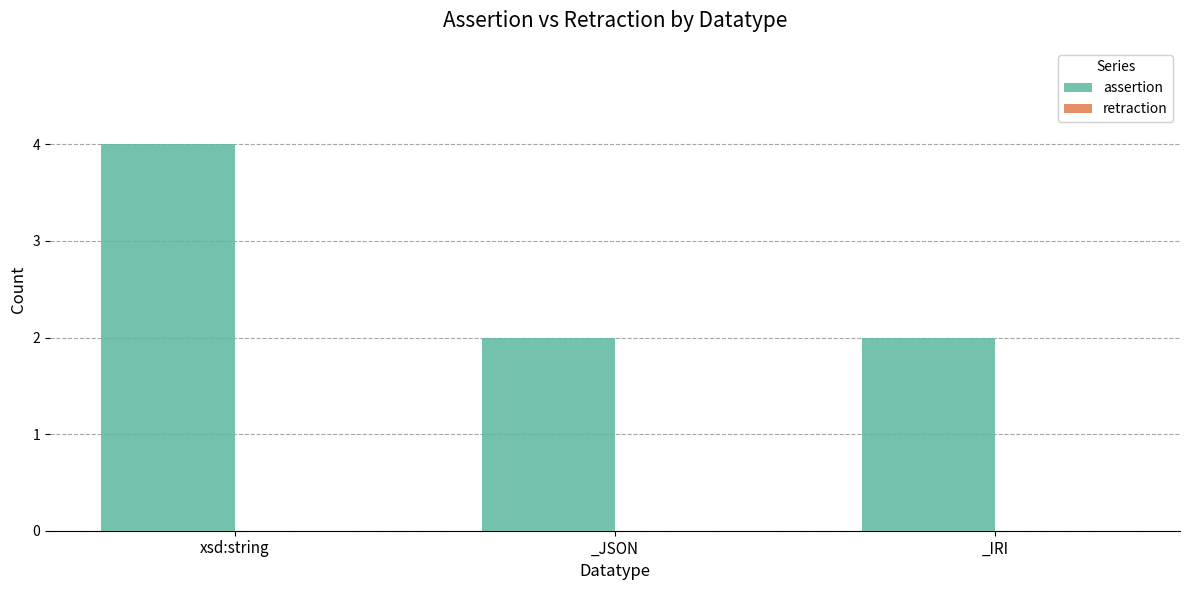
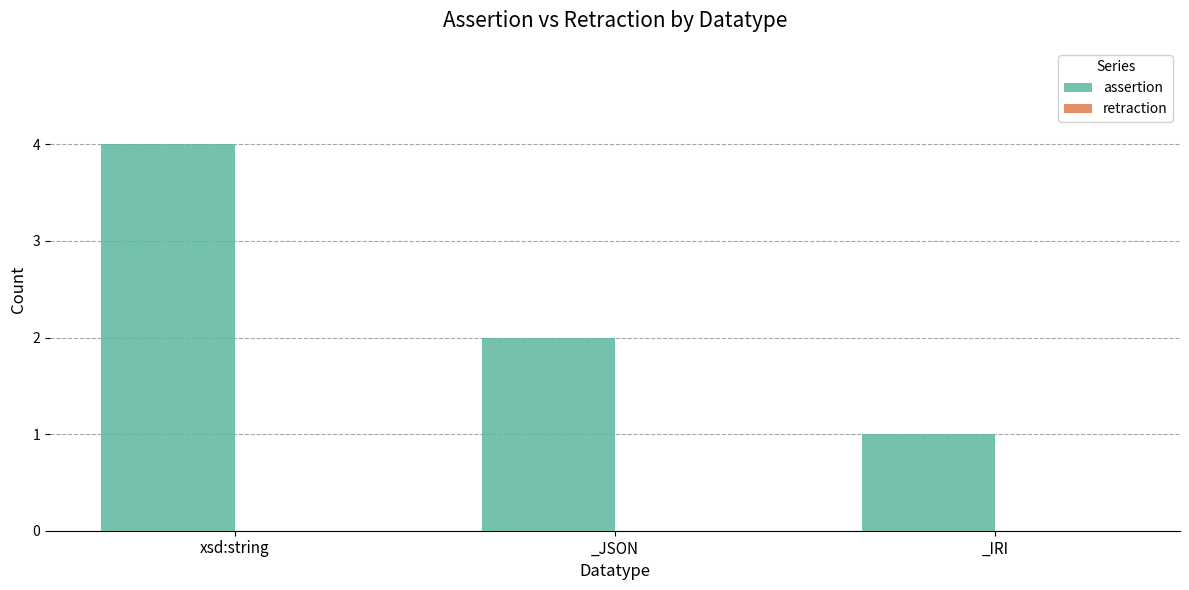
assertion, _IRI: 2 -> 1
